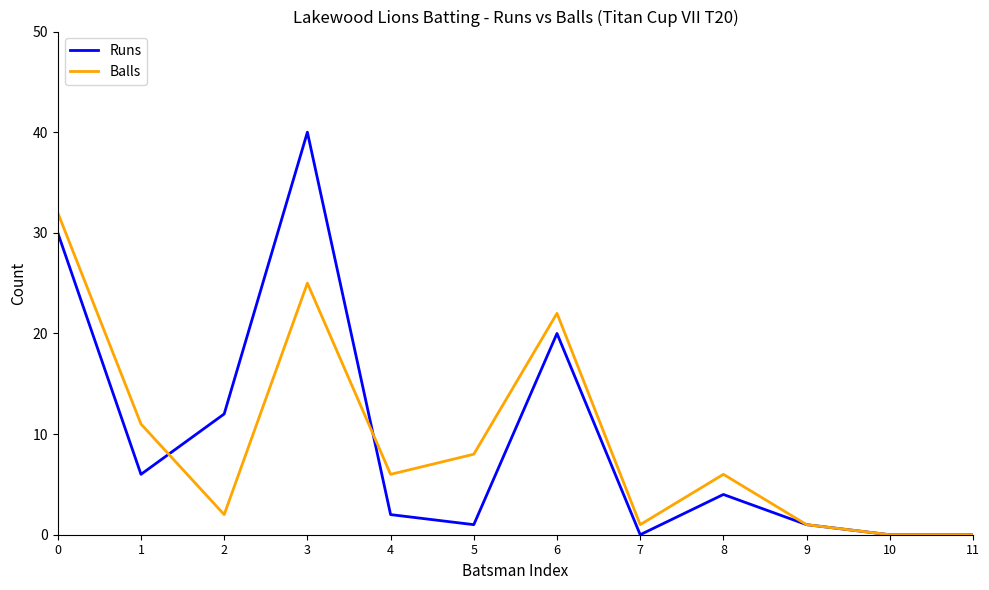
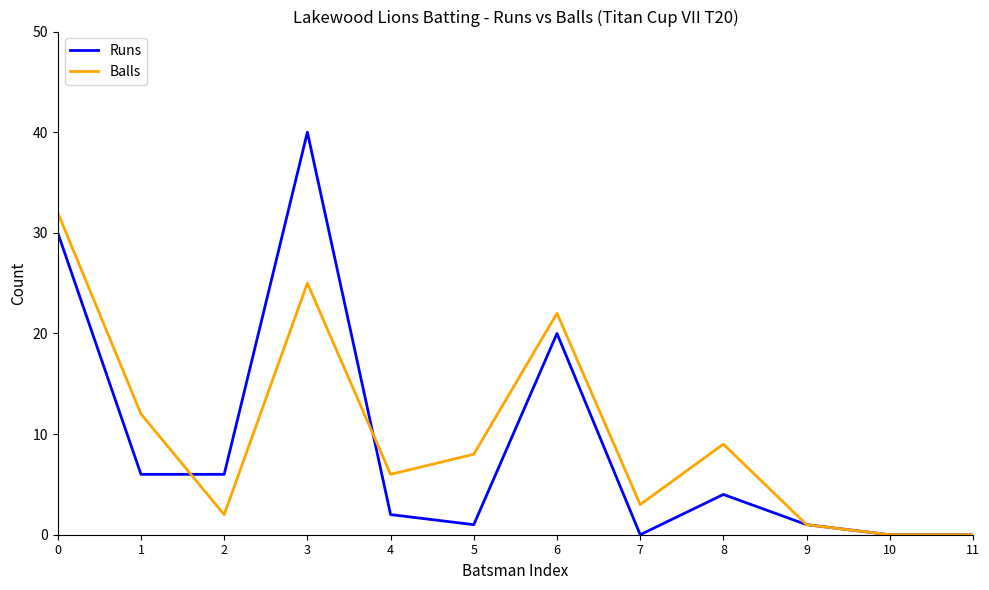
Balls, 1: 11 -> 12
Runs, 2: 12 -> 6
Balls, 7: 1 -> 3
Balls, 8: 6 -> 9
